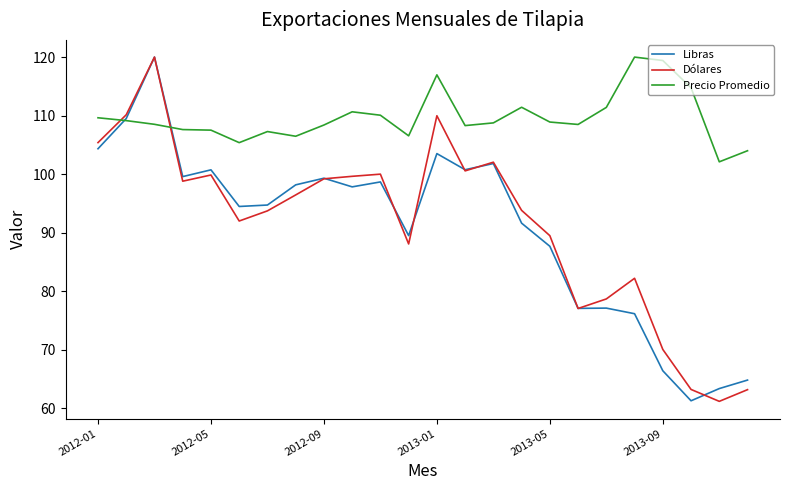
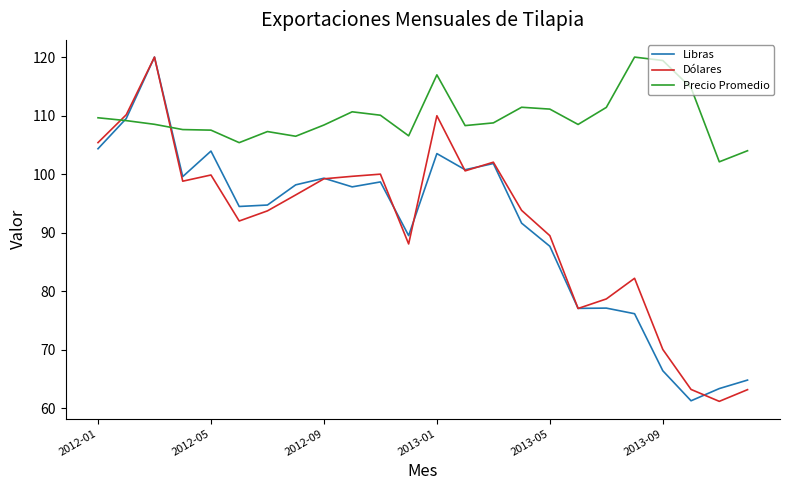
Libras, 2012-05: 101 -> 104
Precio Promedio, 2013-05: 109 -> 111
